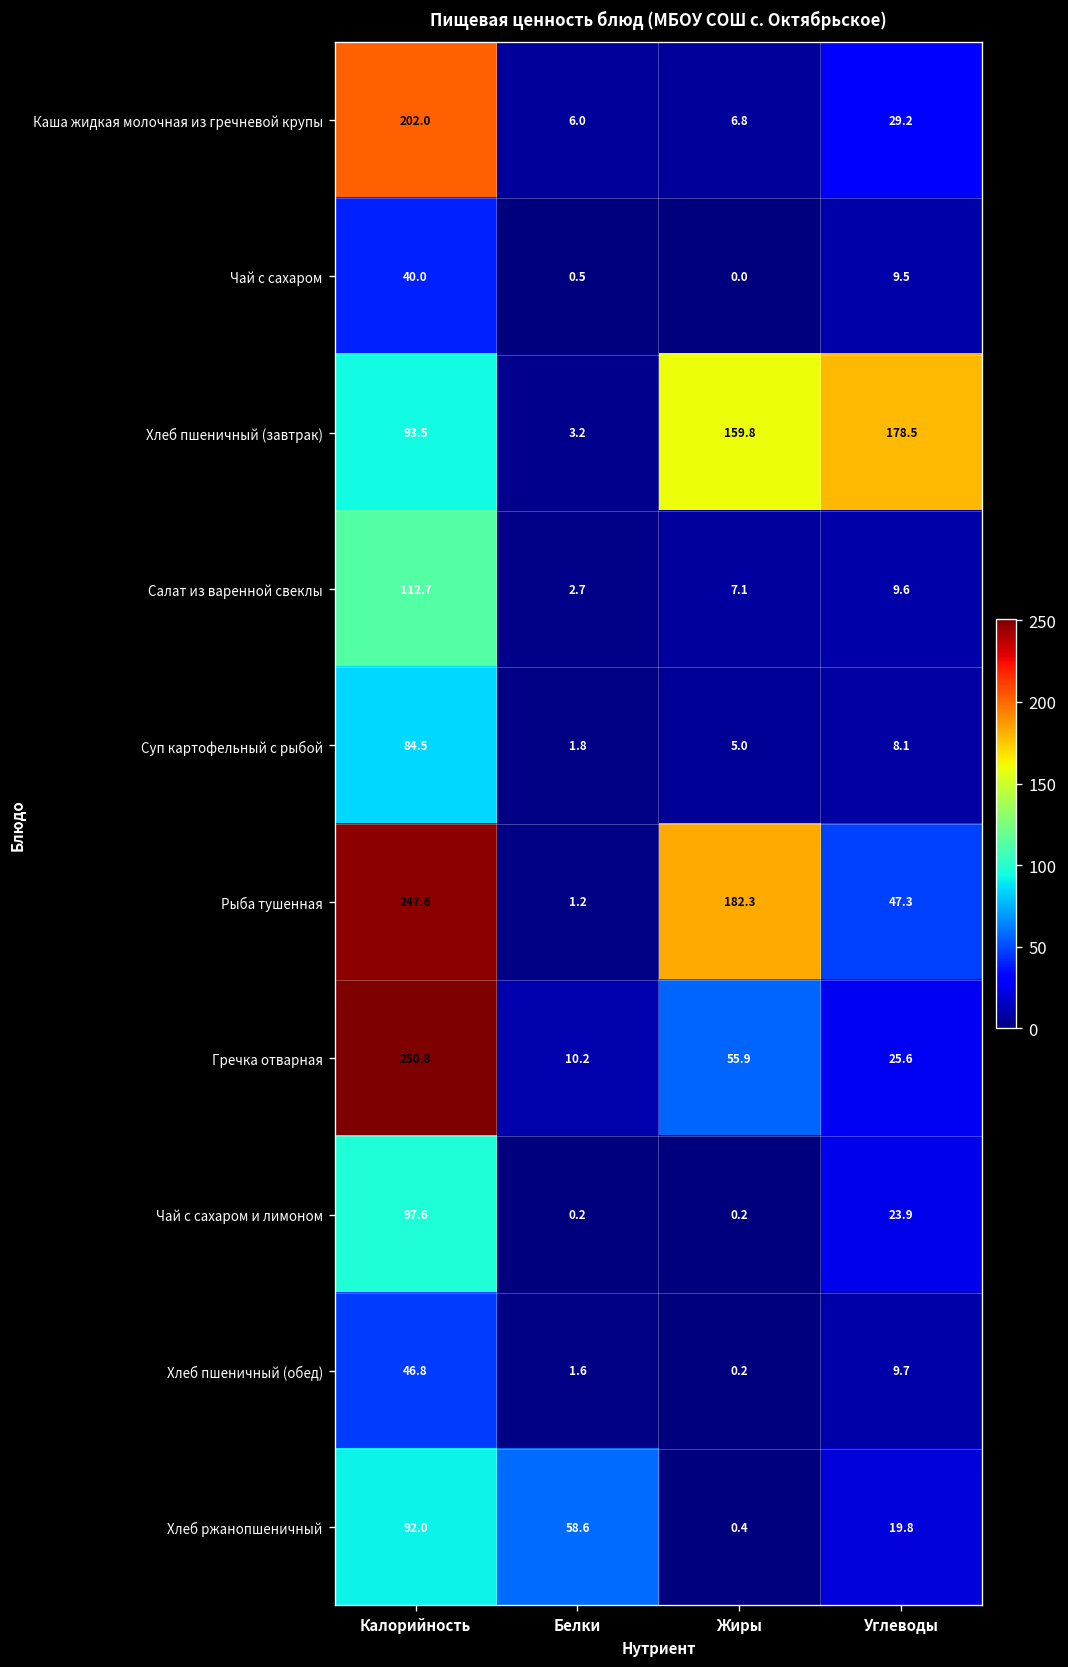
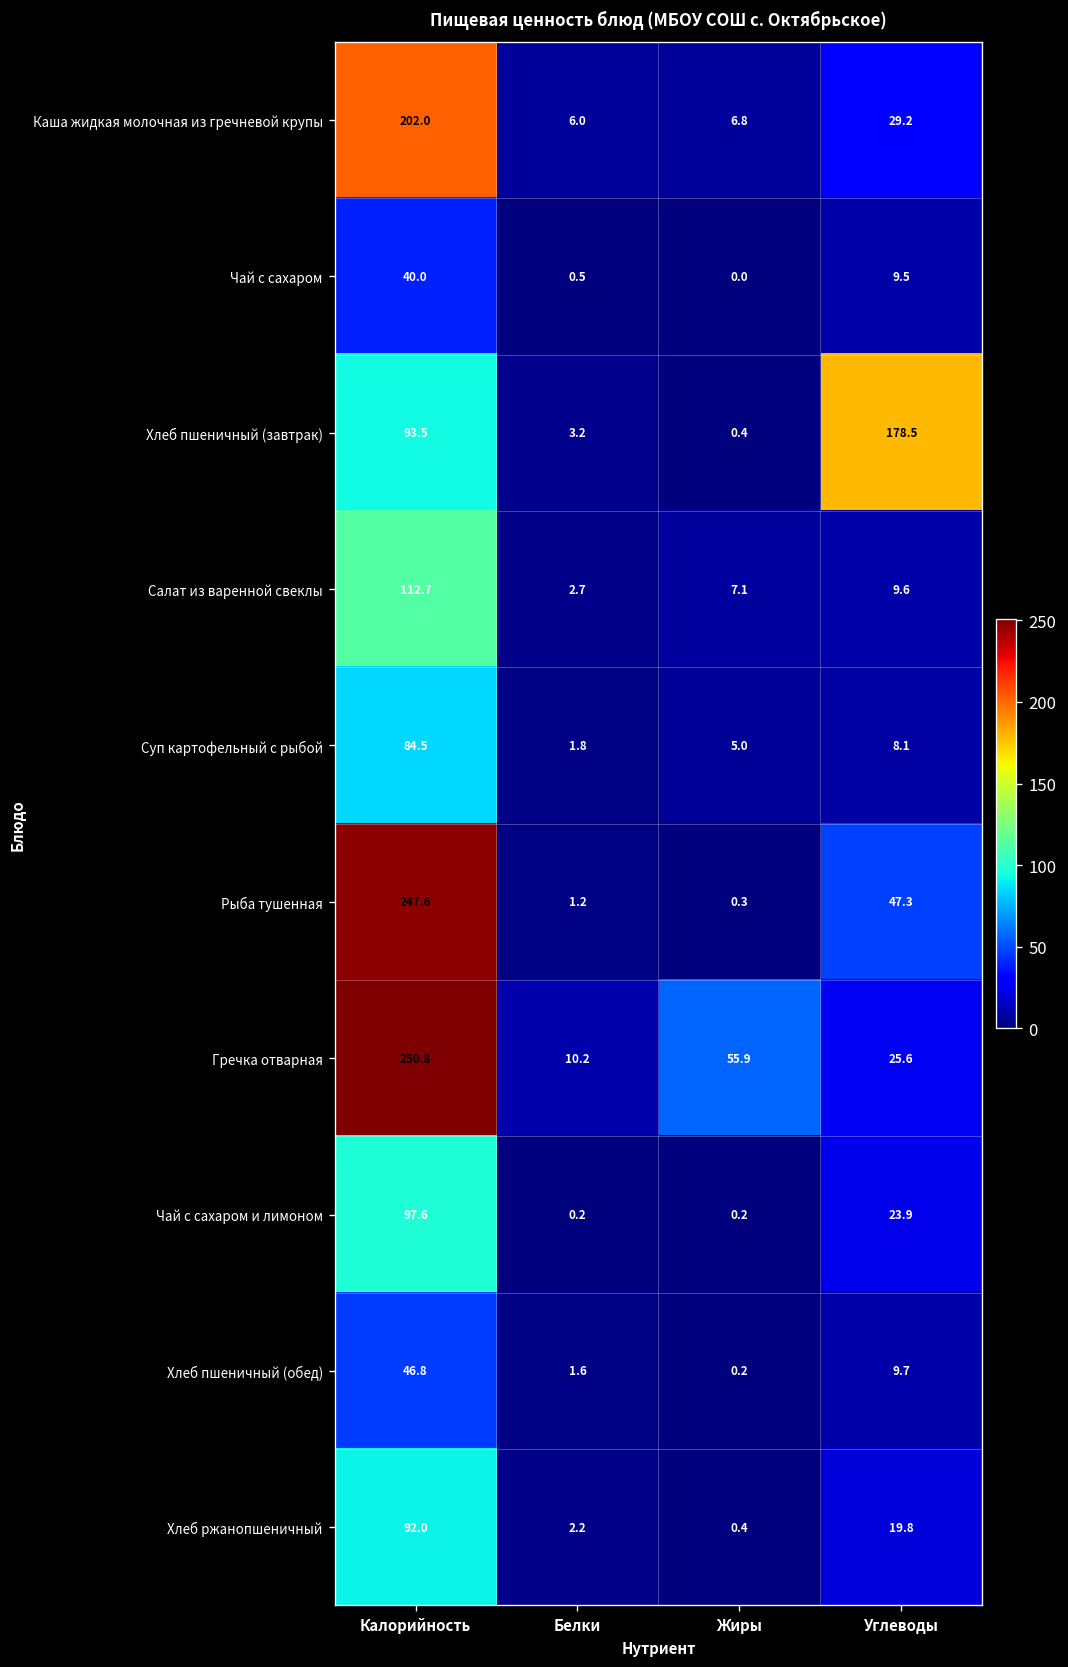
Хлеб пшеничный (завтрак), Жиры: 159.8 -> 0.4
Рыба тушенная, Жиры: 182.3 -> 0.3
Хлеб ржанопшеничный, Белки: 58.6 -> 2.2
